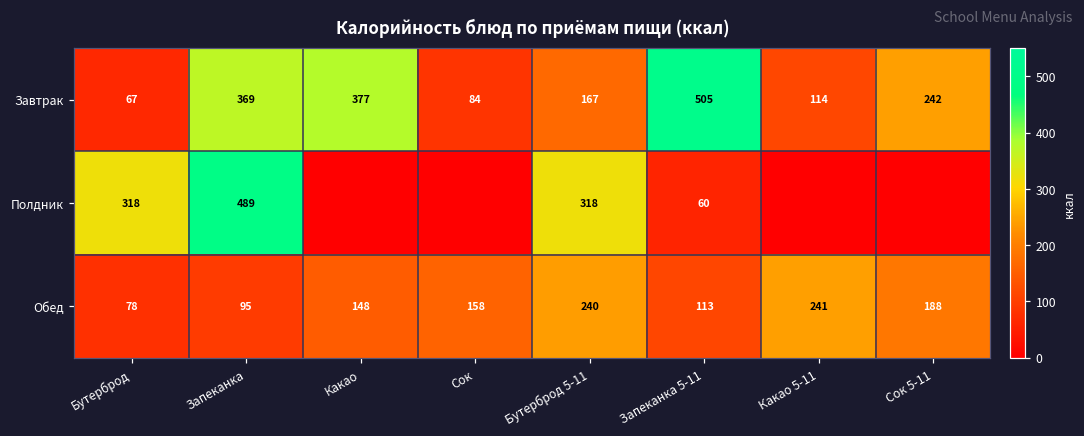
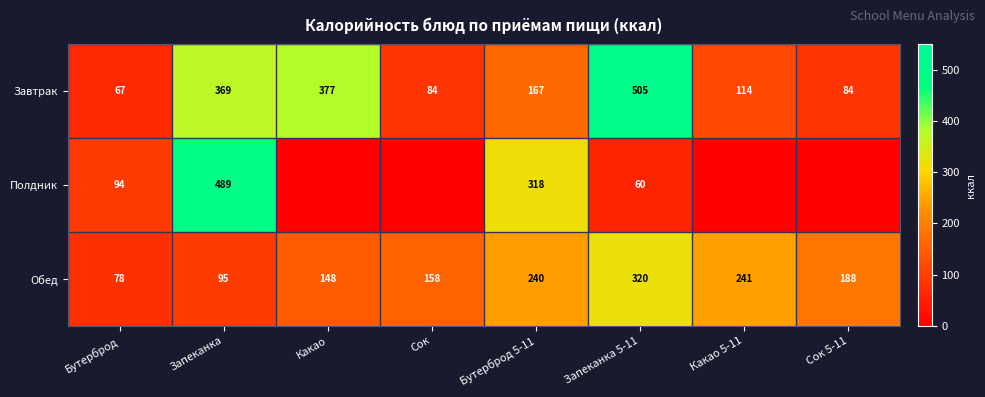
Завтрак, Сок 5-11: 242 -> 84
Полдник, Бутерброд: 318 -> 94
Обед, Запеканка 5-11: 113 -> 320
